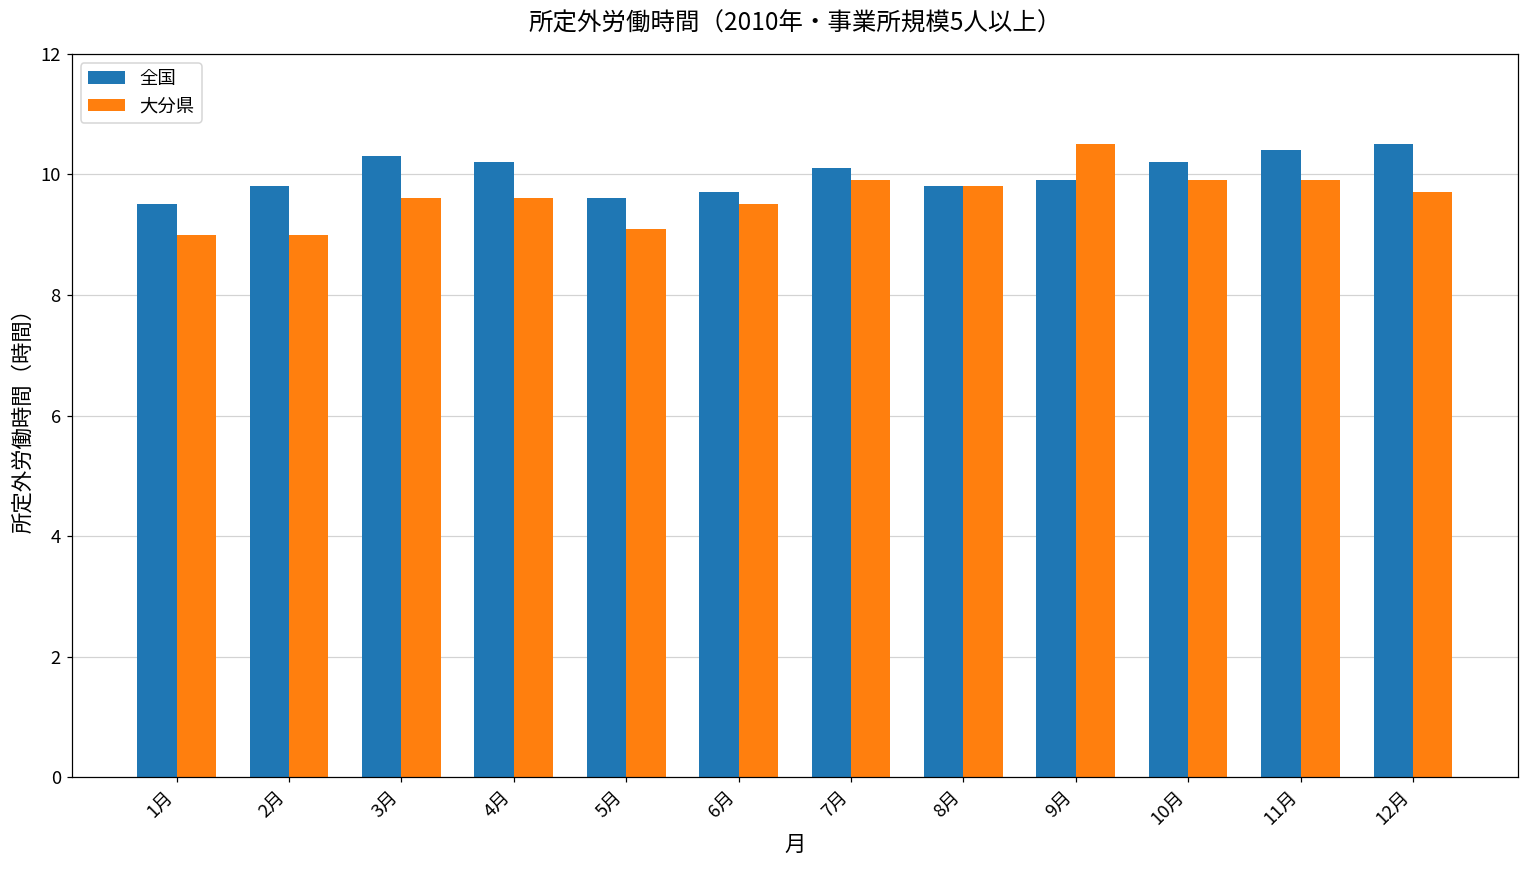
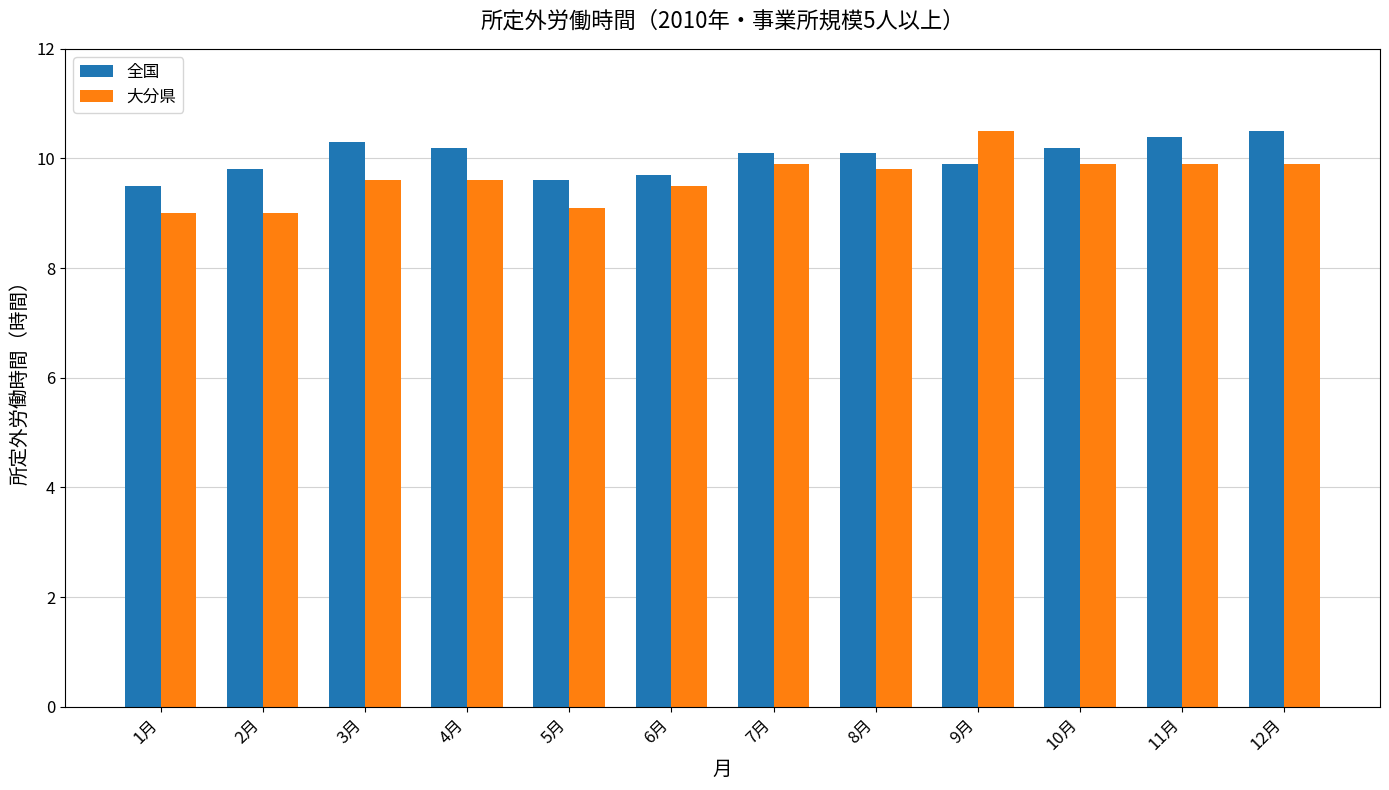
全国, 8月: 9.8 -> 10.1
大分県, 12月: 9.7 -> 9.9
